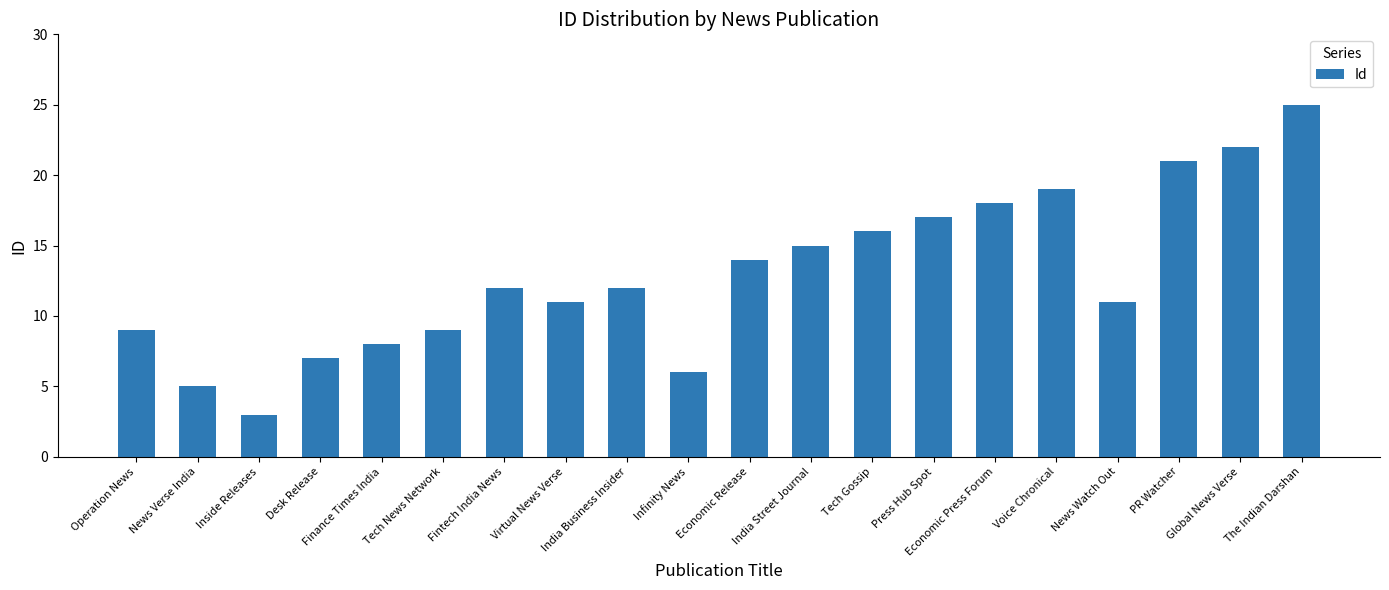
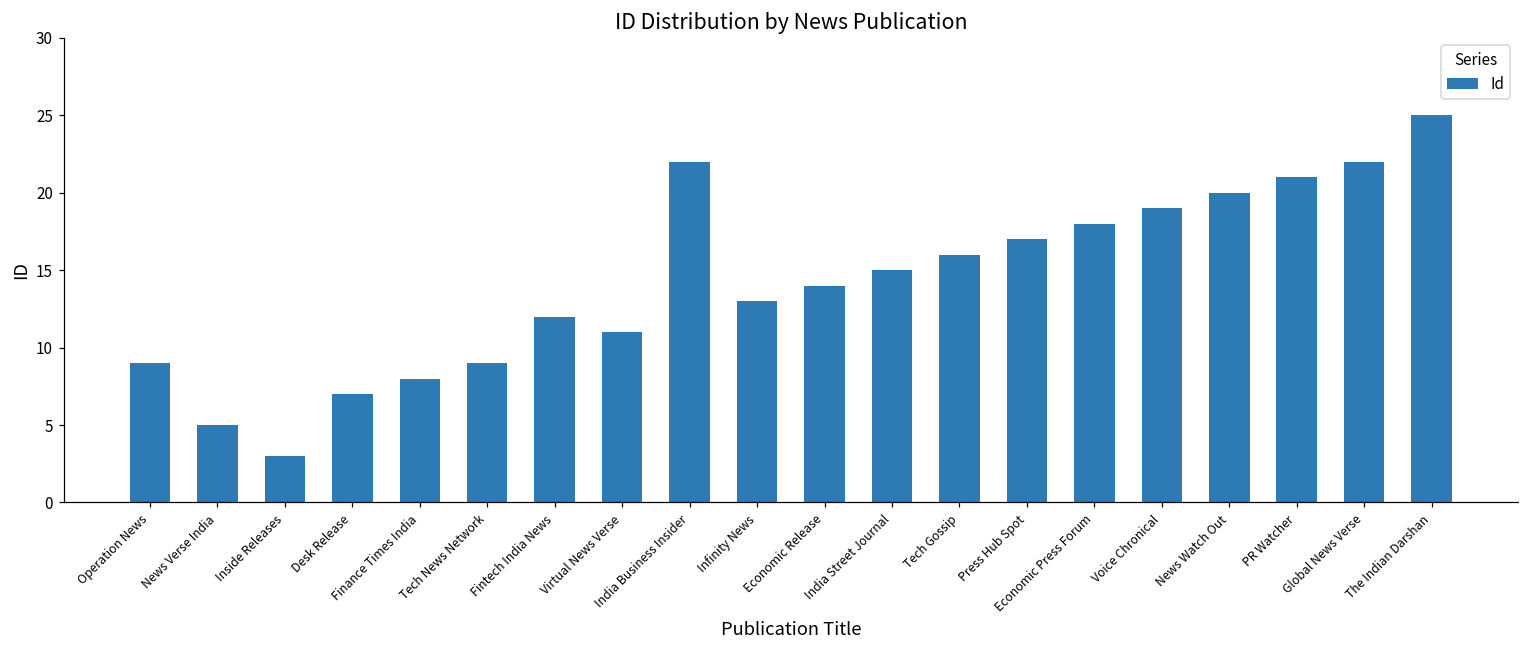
India Business Insider: 12 -> 22
Infinity News: 6 -> 13
News Watch Out: 11 -> 20
